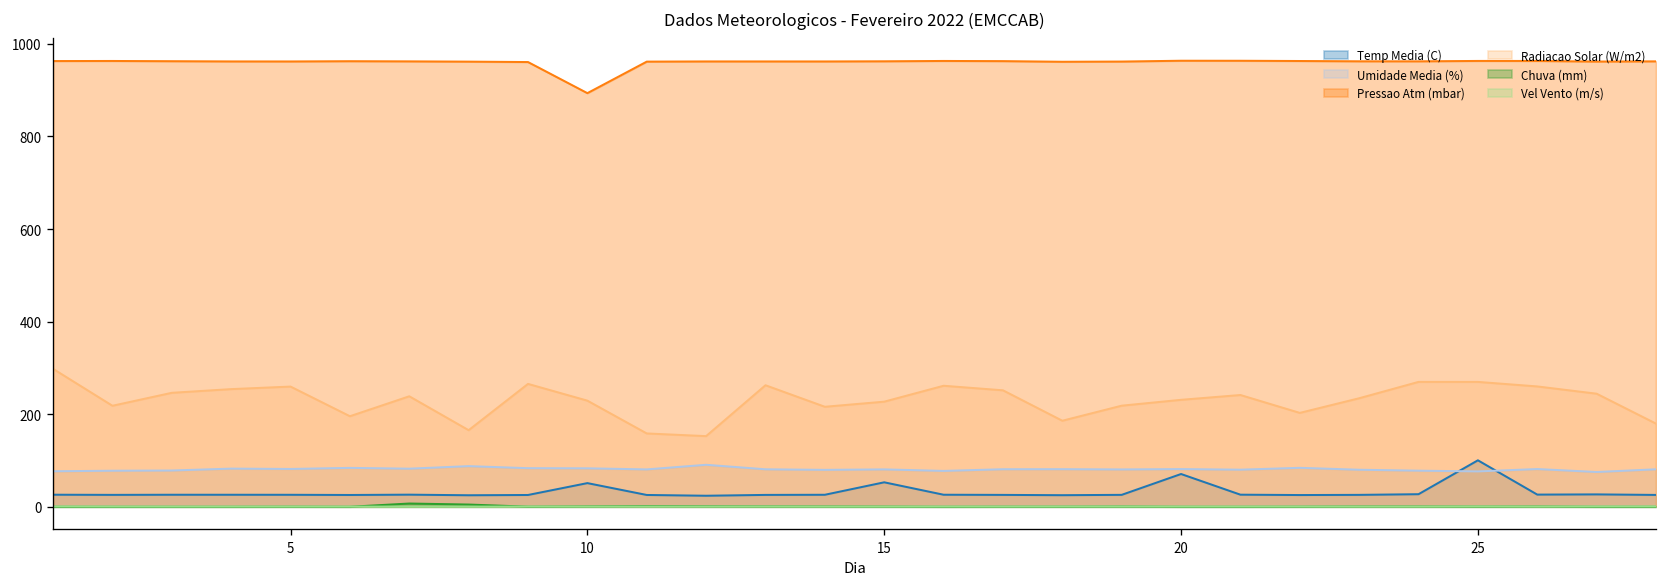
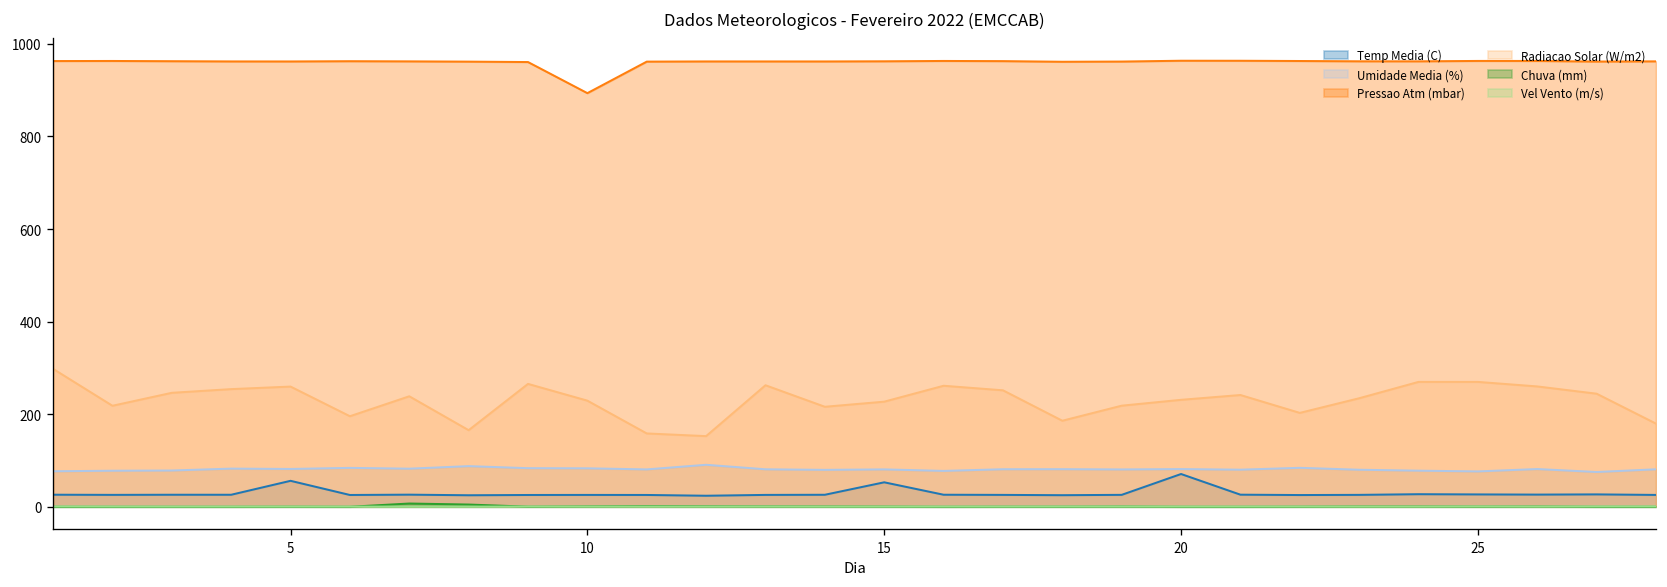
Temp Media (C), 5: 30 -> 60
Temp Media (C), 10: 50 -> 30
Temp Media (C), 25: 100 -> 30
